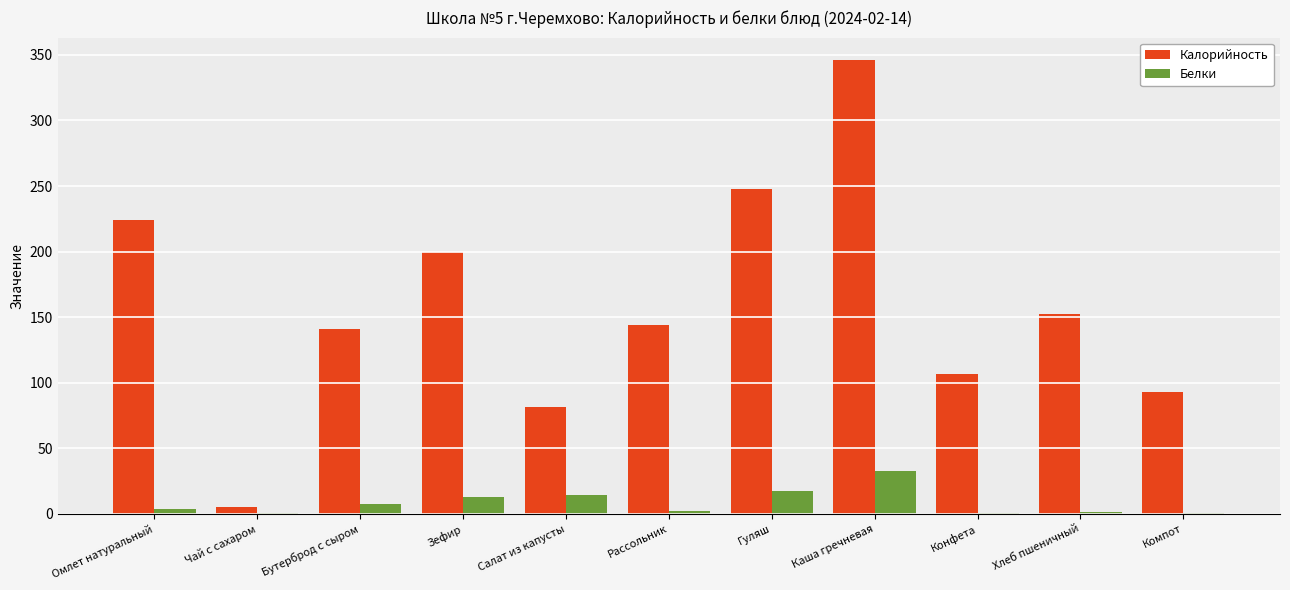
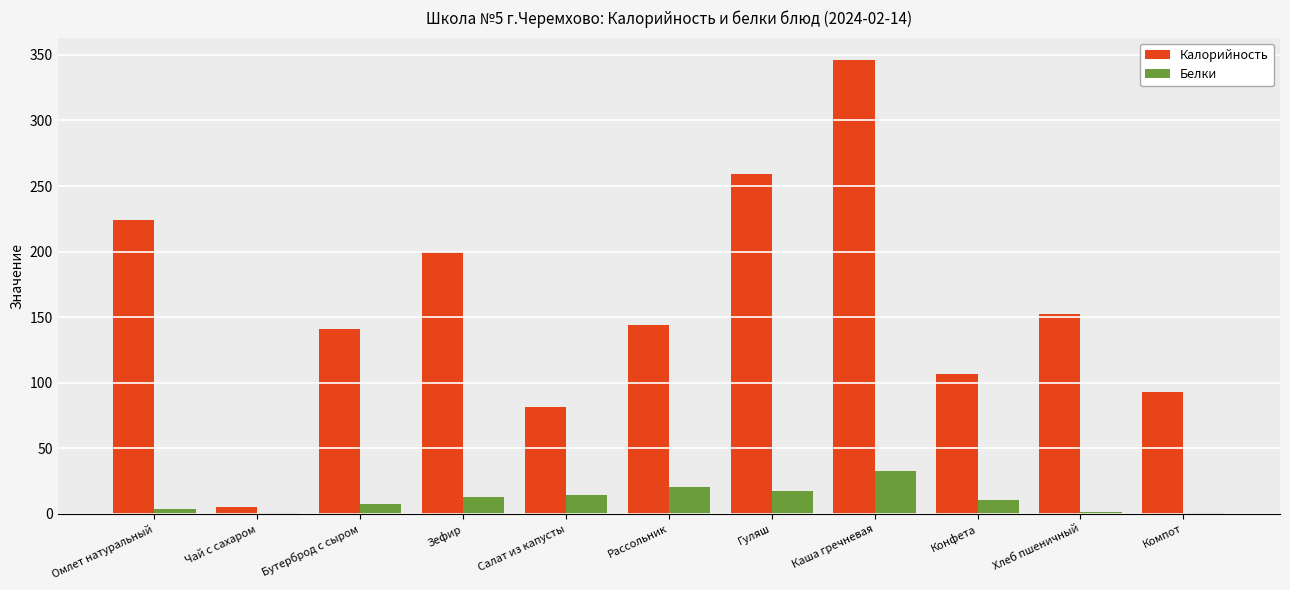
Белки, Рассольник: 2 -> 20
Калорийность, Гуляш: 247 -> 260
Белки, Конфета: 0 -> 11
